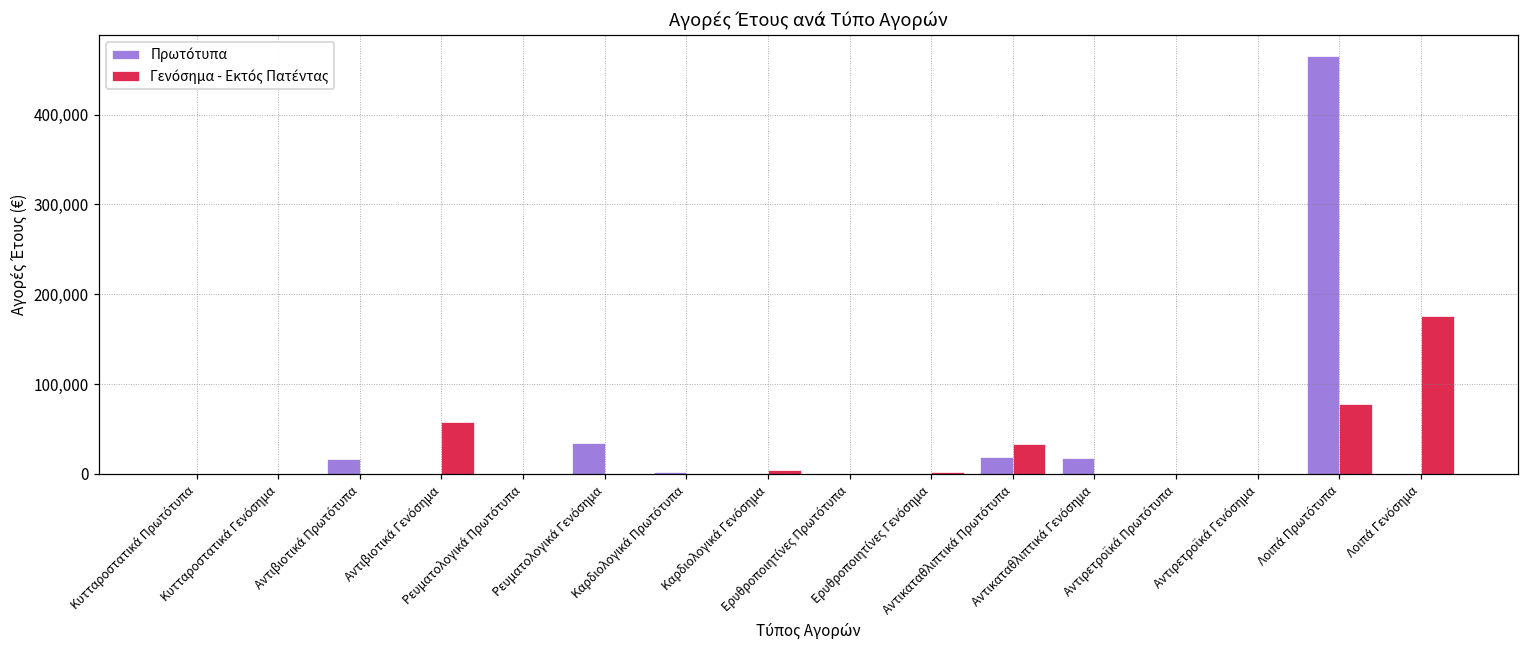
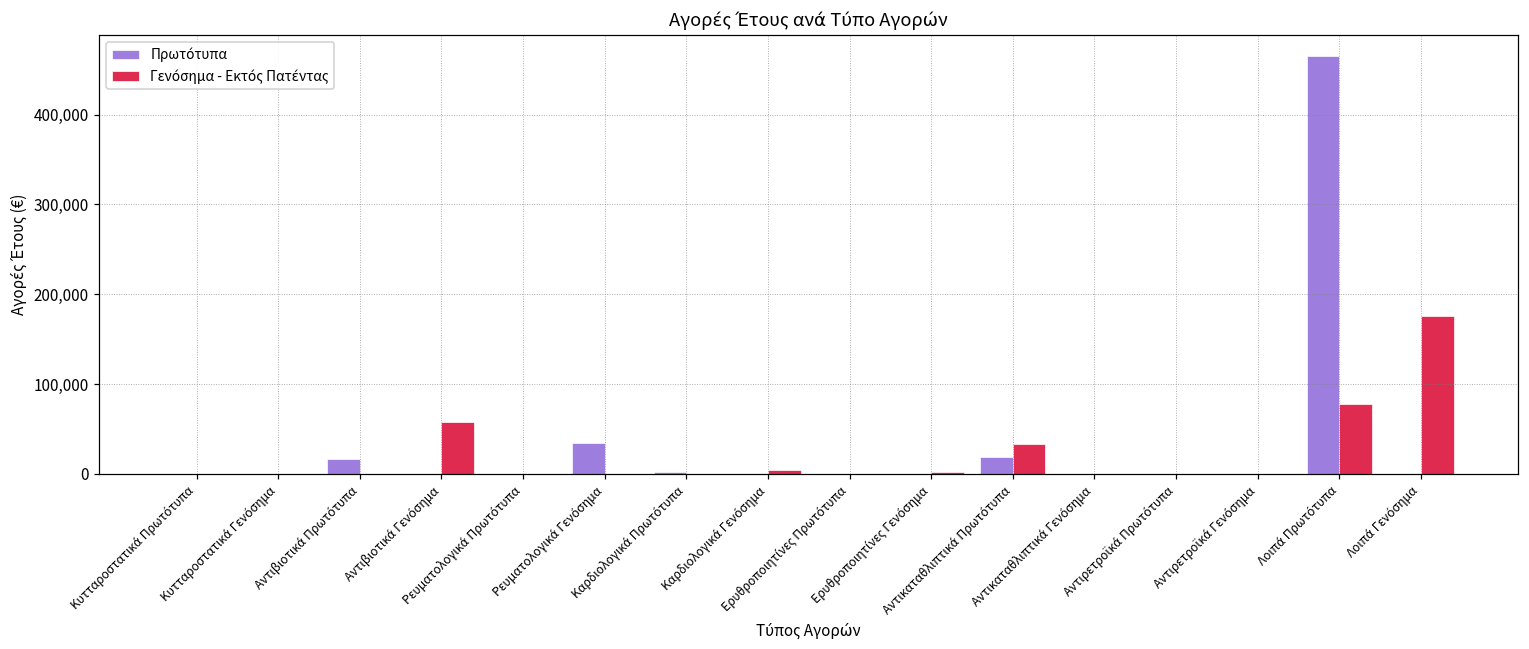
Πρωτότυπα, Αντικαταθλιπτικά Γενόσημα: 20,000 -> 0
